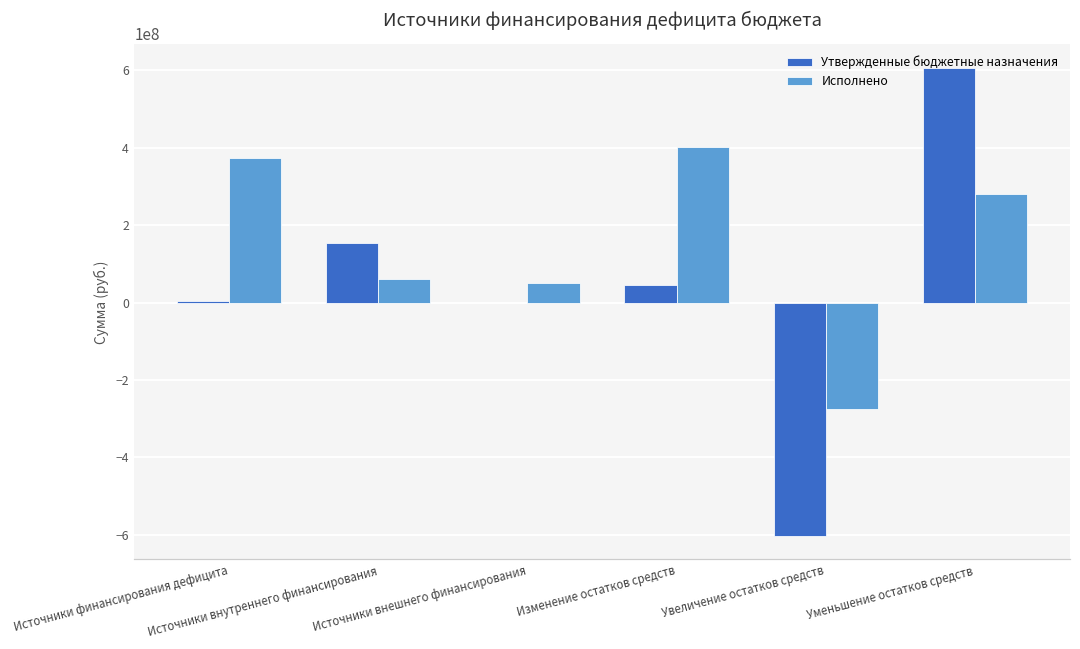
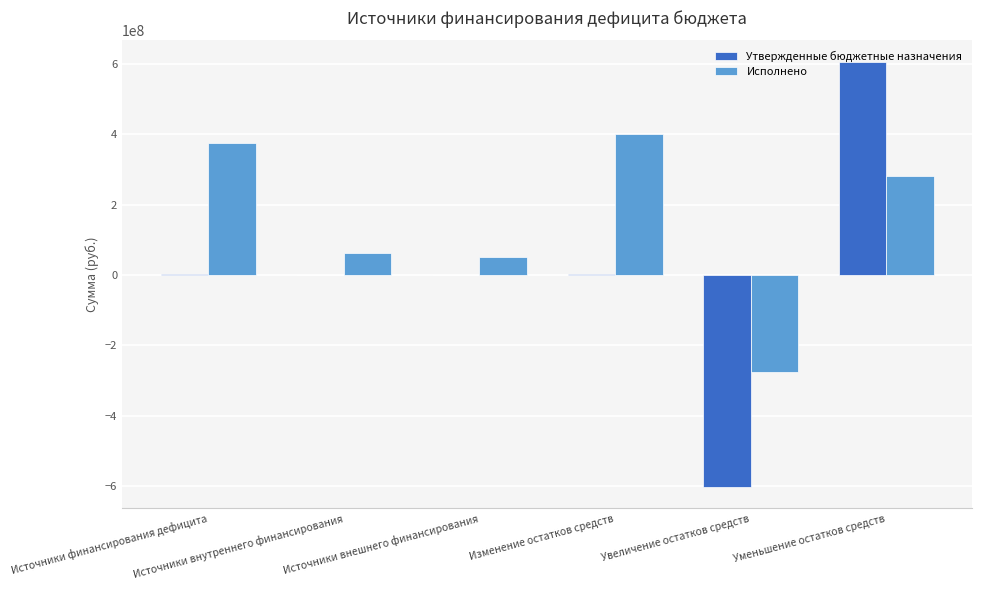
Утвержденные бюджетные назначения, Источники внутреннего финансирования: 150000000 -> 0
Утвержденные бюджетные назначения, Изменение остатков средств: 40000000 -> 0
